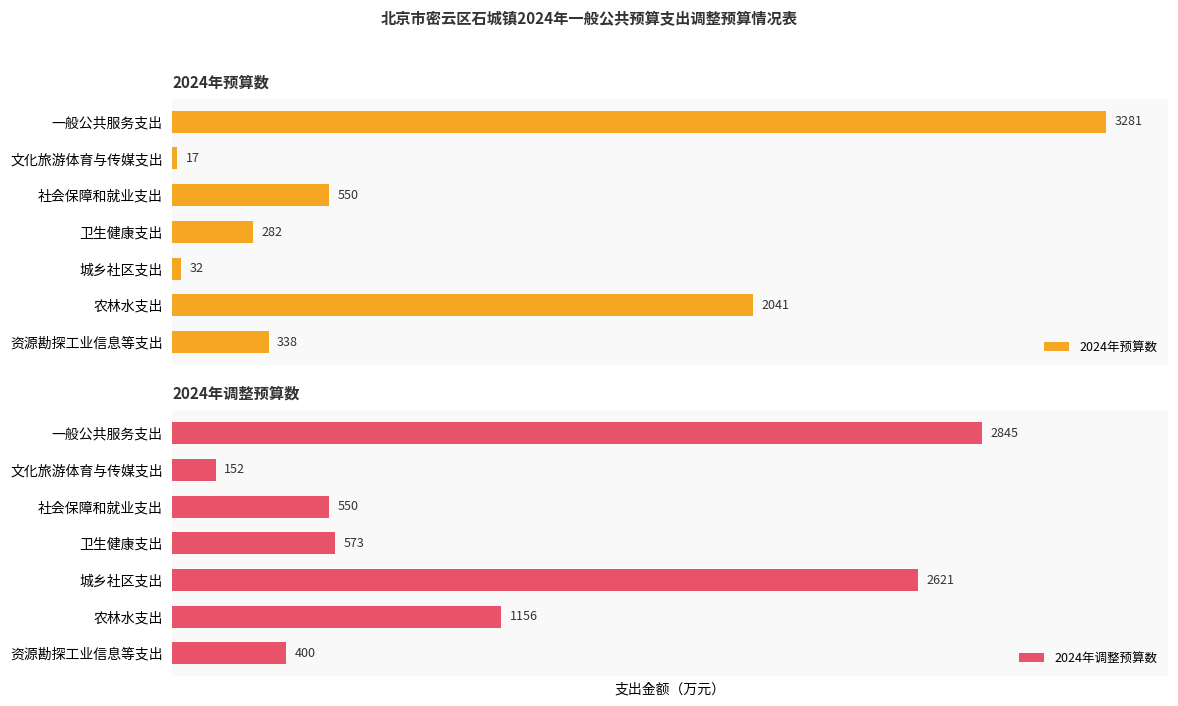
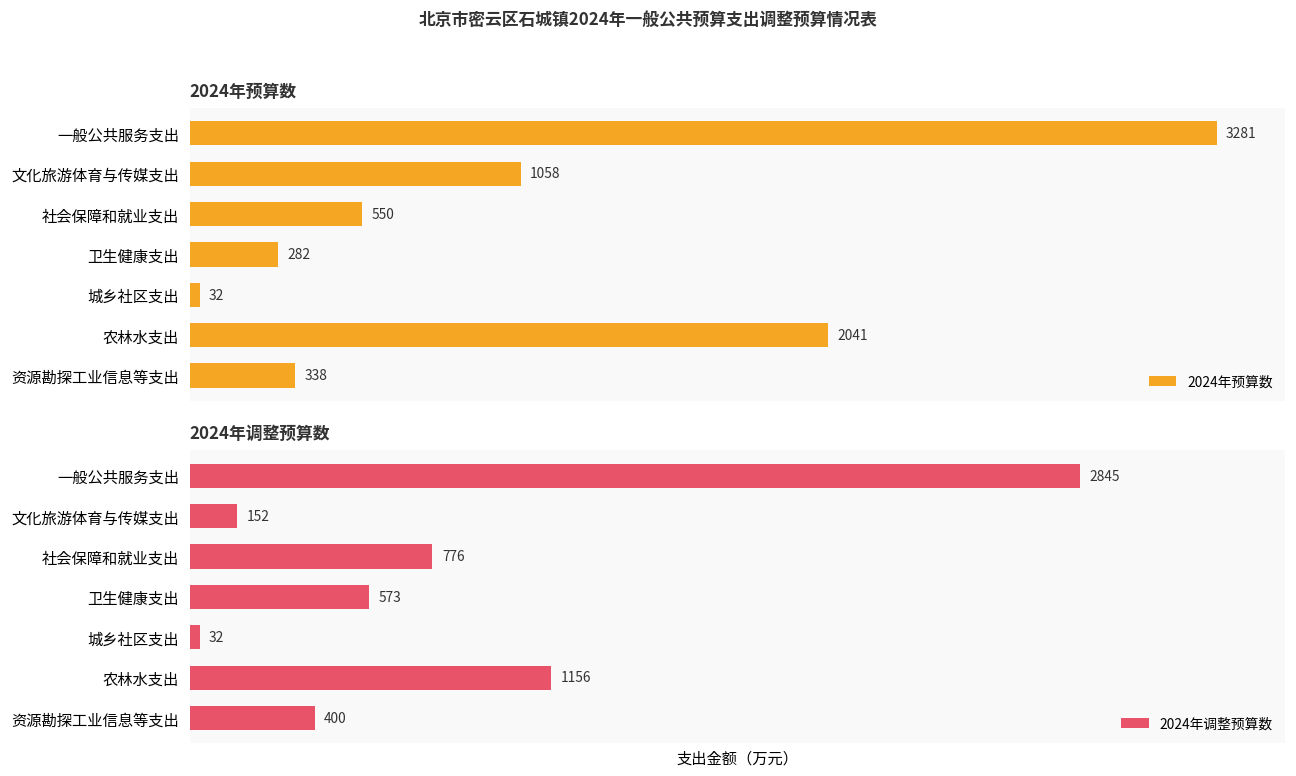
2024年预算数, 文化旅游体育与传媒支出: 17 -> 1058
2024年调整预算数, 社会保障和就业支出: 550 -> 776
2024年调整预算数, 城乡社区支出: 2621 -> 32
